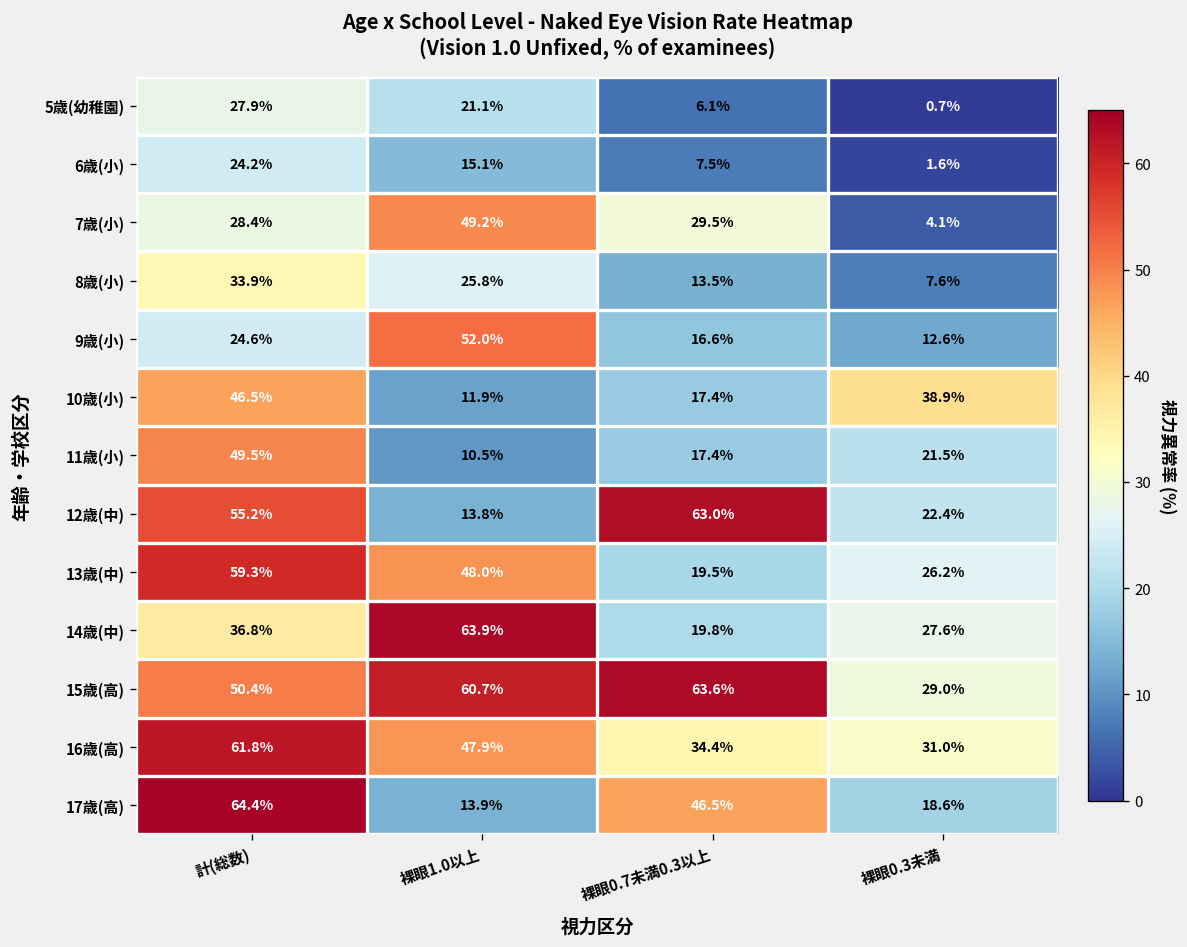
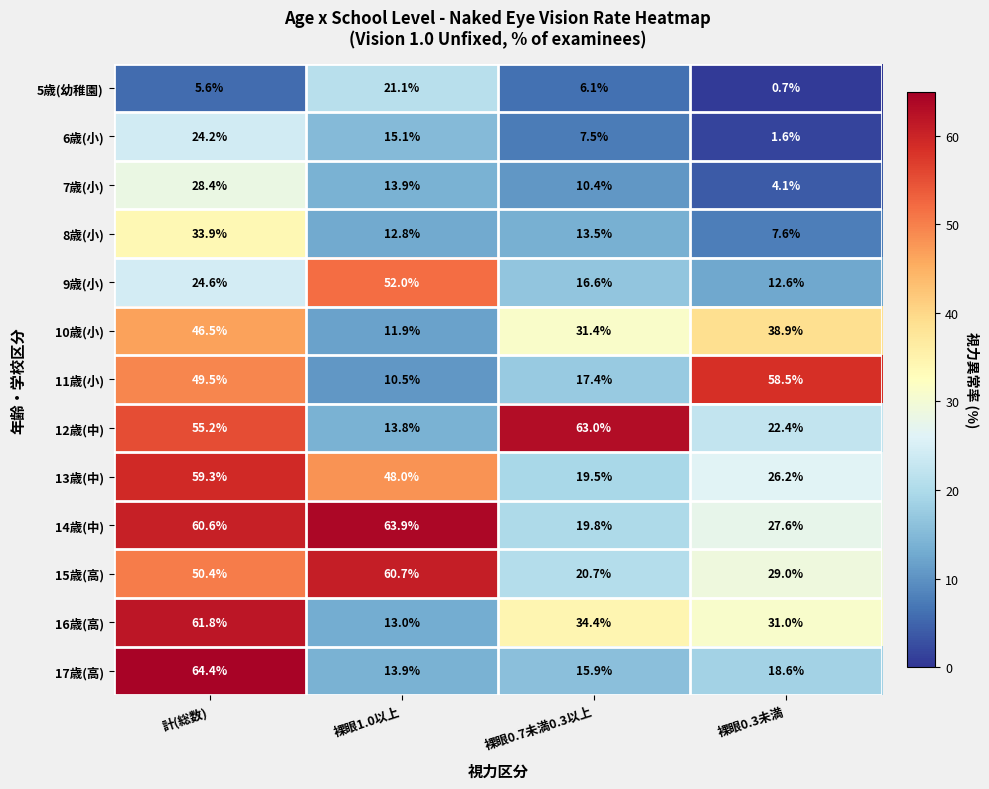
5歳(幼稚園), 計(総数): 27.9% -> 5.6%
7歳(小), 裸眼1.0以上: 49.2% -> 13.9%
7歳(小), 裸眼0.7未満0.3以上: 29.5% -> 10.4%
8歳(小), 裸眼1.0以上: 25.8% -> 12.8%
10歳(小), 裸眼0.7未満0.3以上: 17.4% -> 31.4%
11歳(小), 裸眼0.3未満: 21.5% -> 58.5%
14歳(中), 計(総数): 36.8% -> 60.6%
15歳(高), 裸眼0.7未満0.3以上: 63.6% -> 20.7%
16歳(高), 裸眼1.0以上: 47.9% -> 13.0%
17歳(高), 裸眼0.7未満0.3以上: 46.5% -> 15.9%
